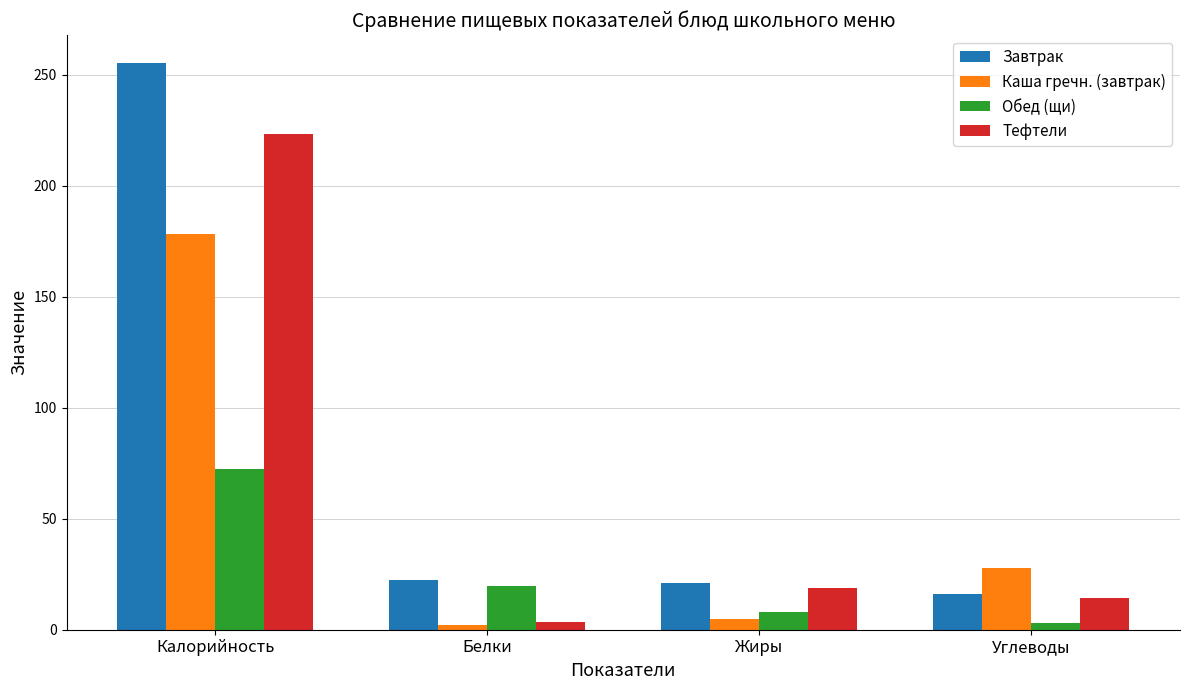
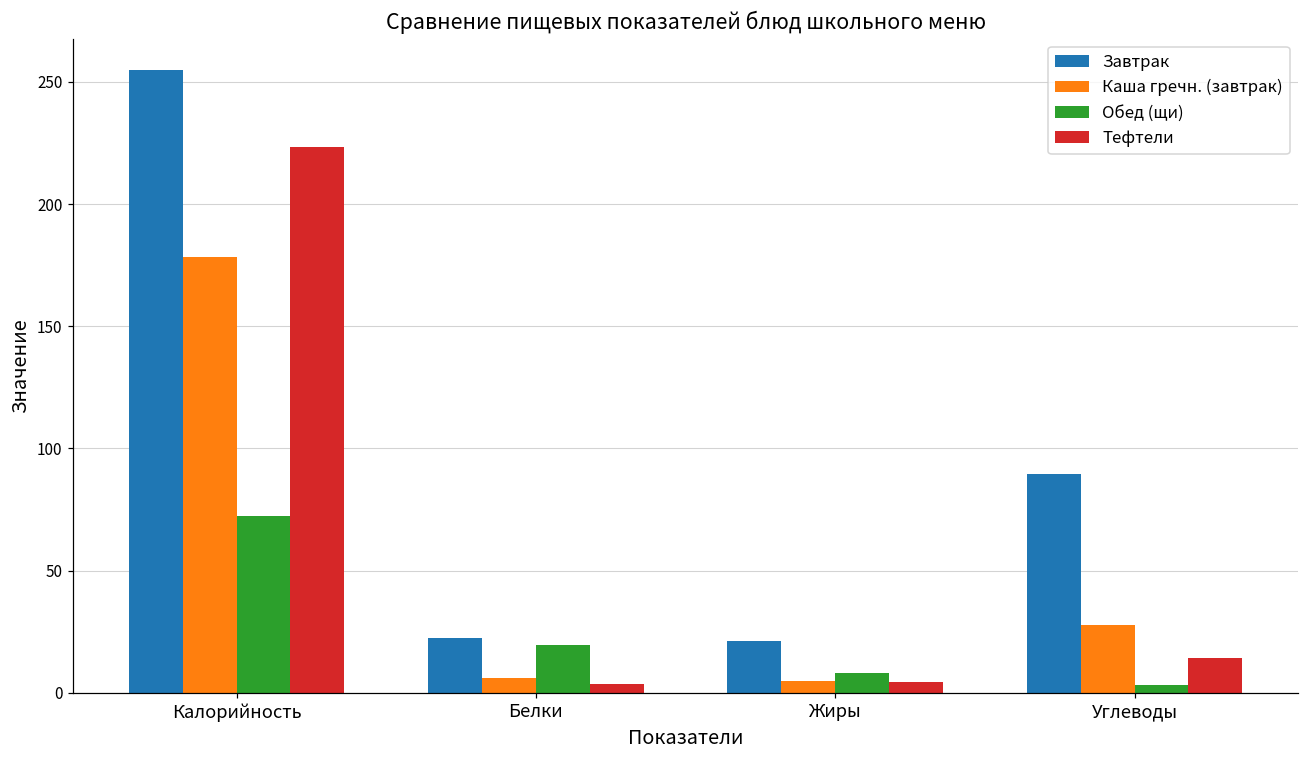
Каша гречн. (завтрак), Белки: 2 -> 6
Тефтели, Жиры: 19 -> 5
Завтрак, Углеводы: 16 -> 90
